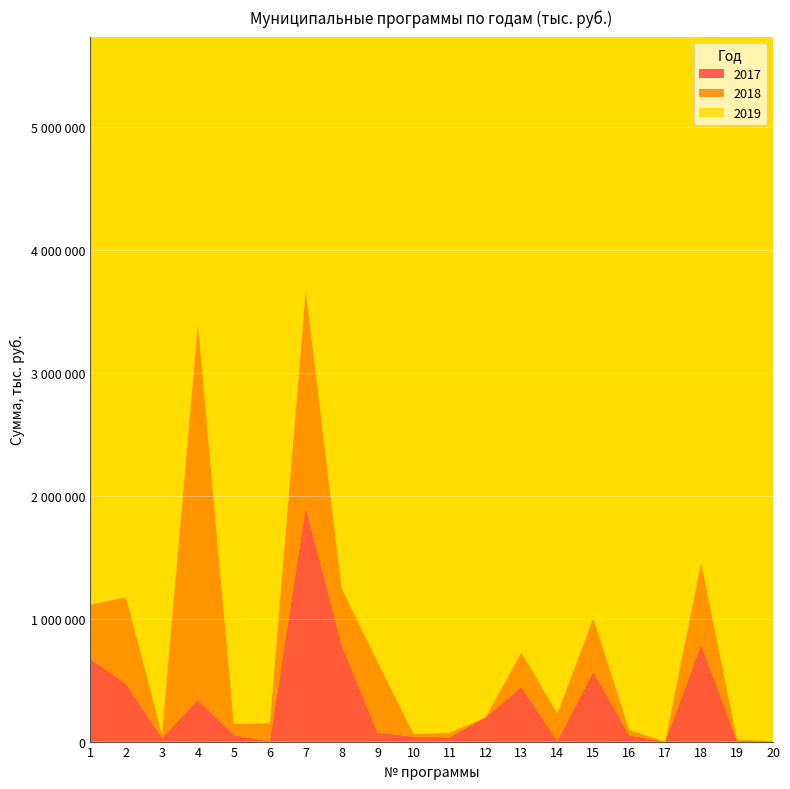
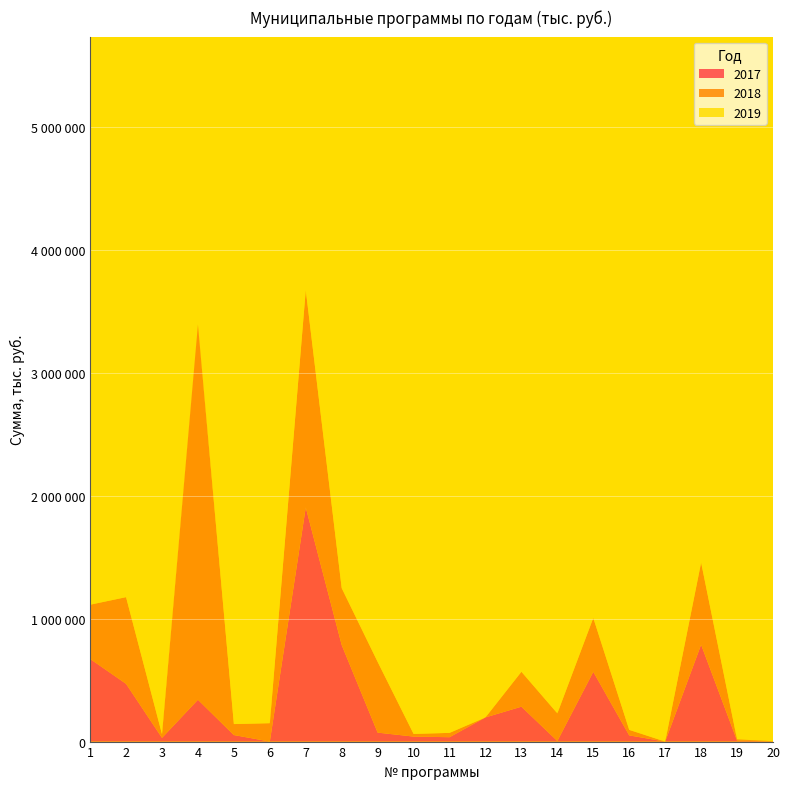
2017, 13: 440000 -> 280000
